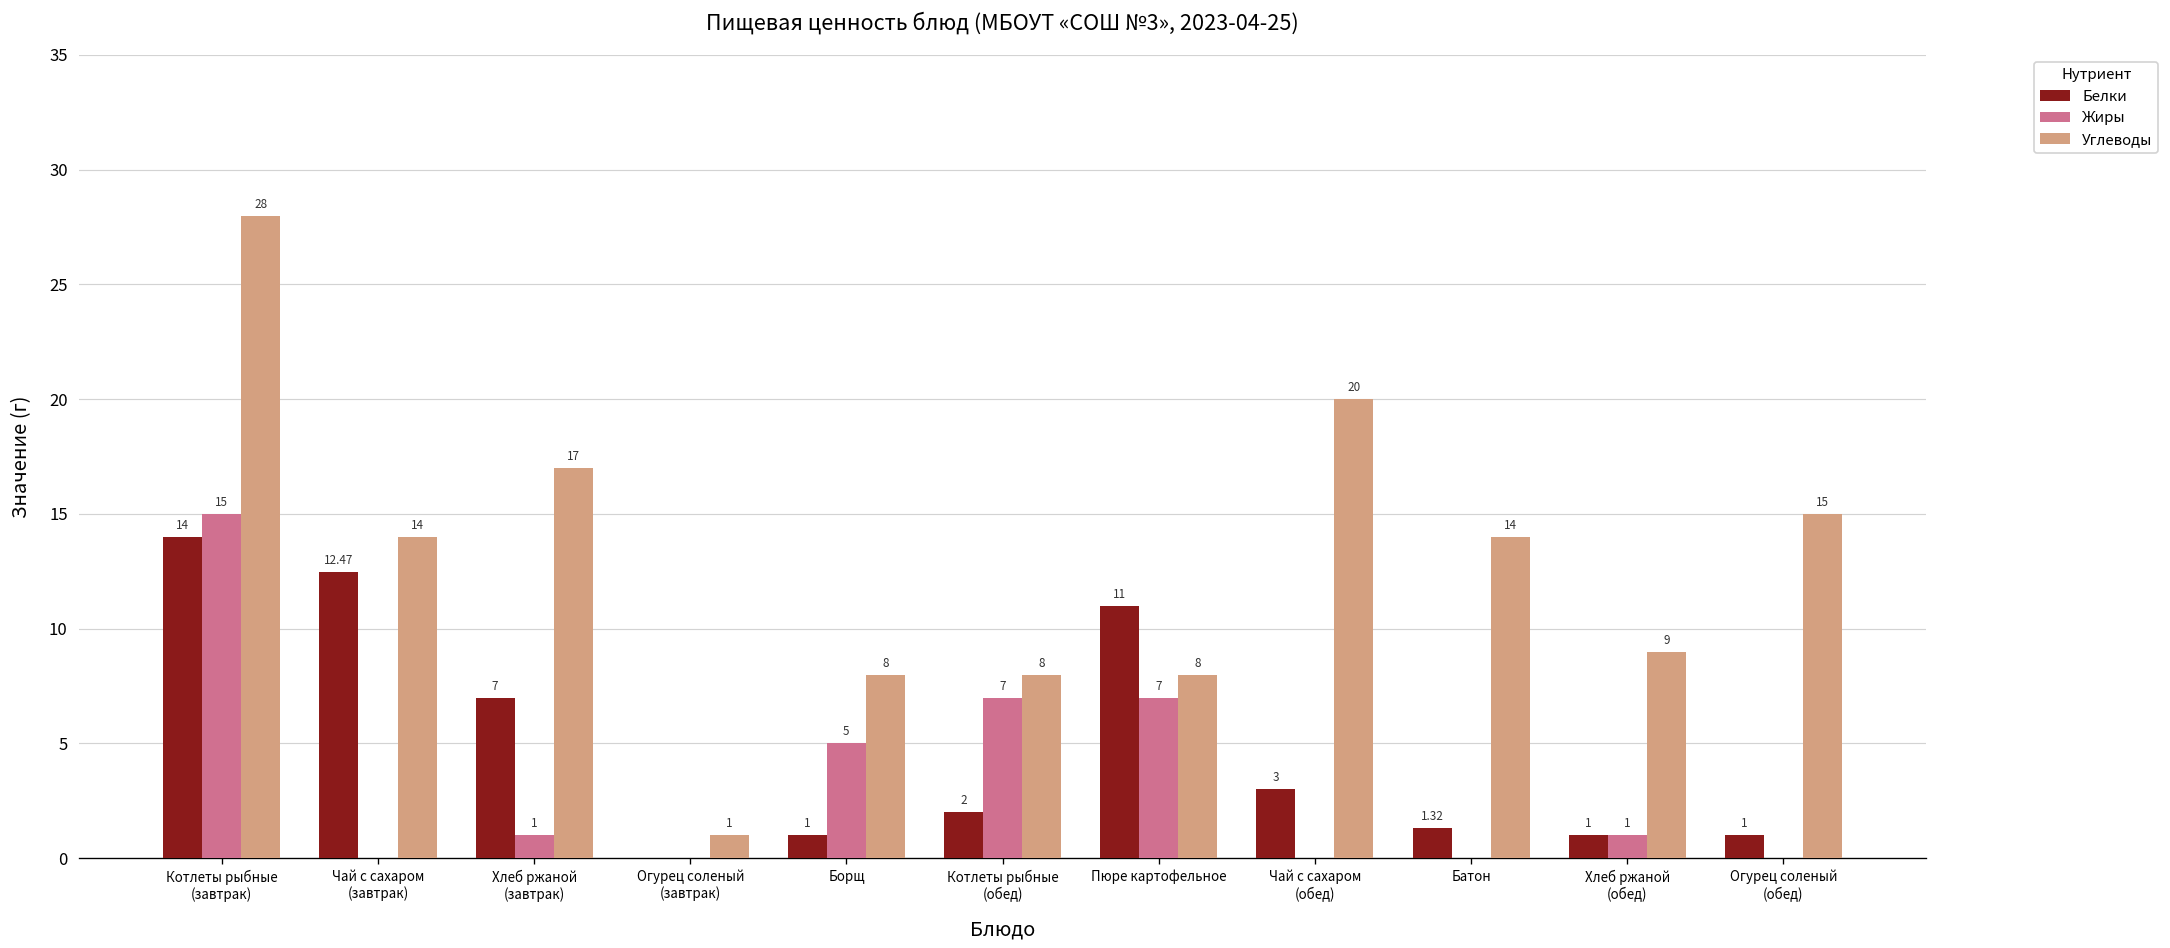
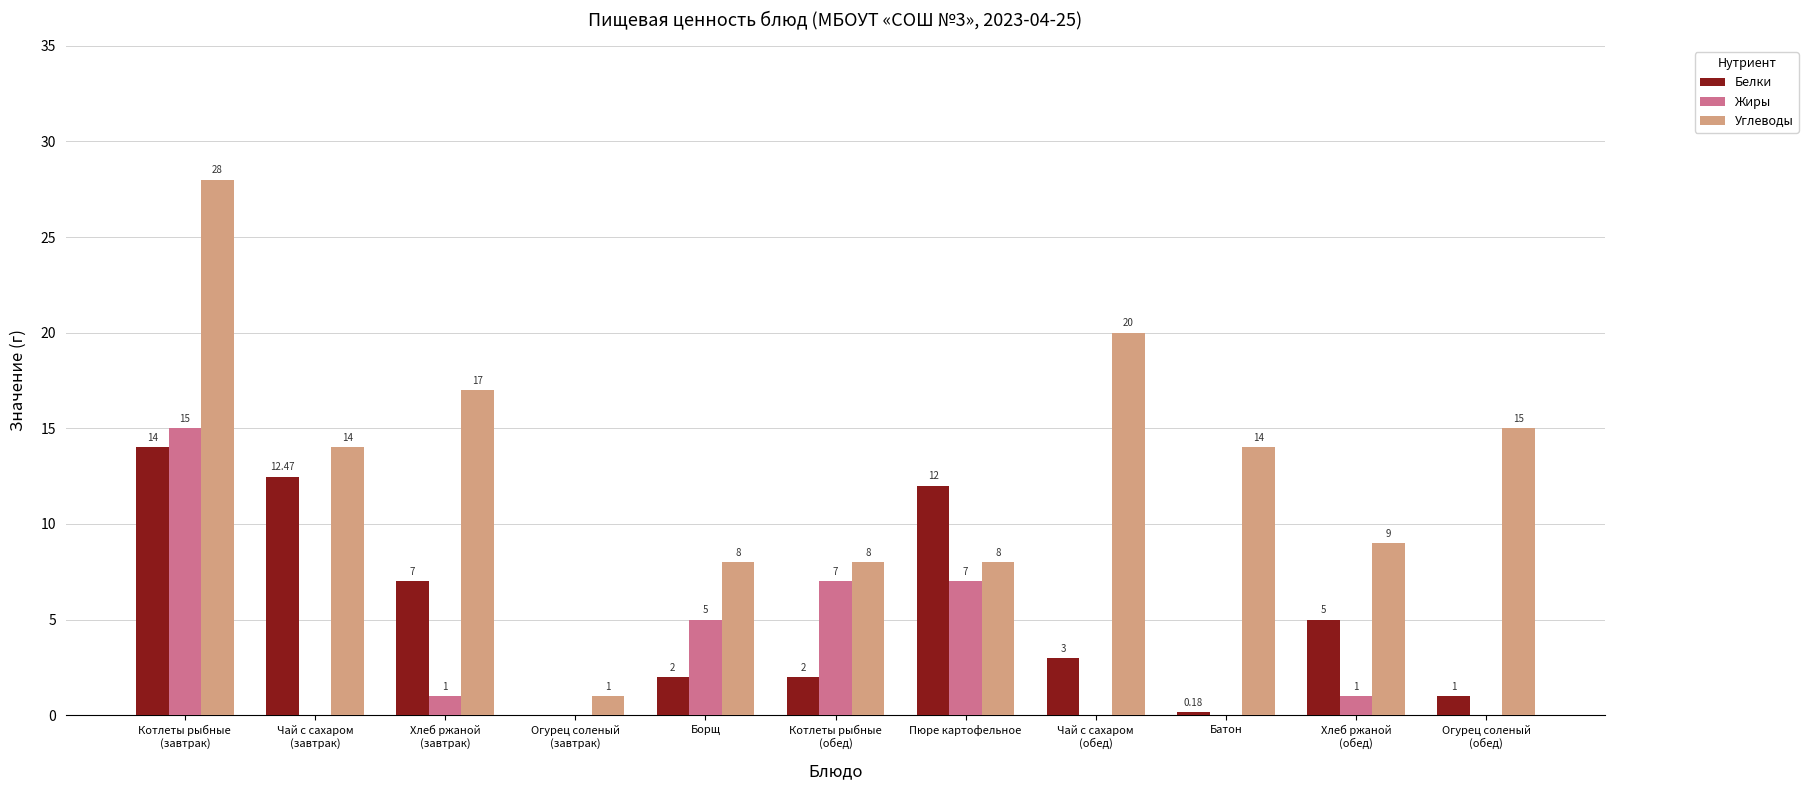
Белки, Борщ: 1 -> 2
Белки, Пюре картофельное: 11 -> 12
Белки, Батон: 1.32 -> 0.18
Белки, Хлеб ржаной (обед): 1 -> 5
